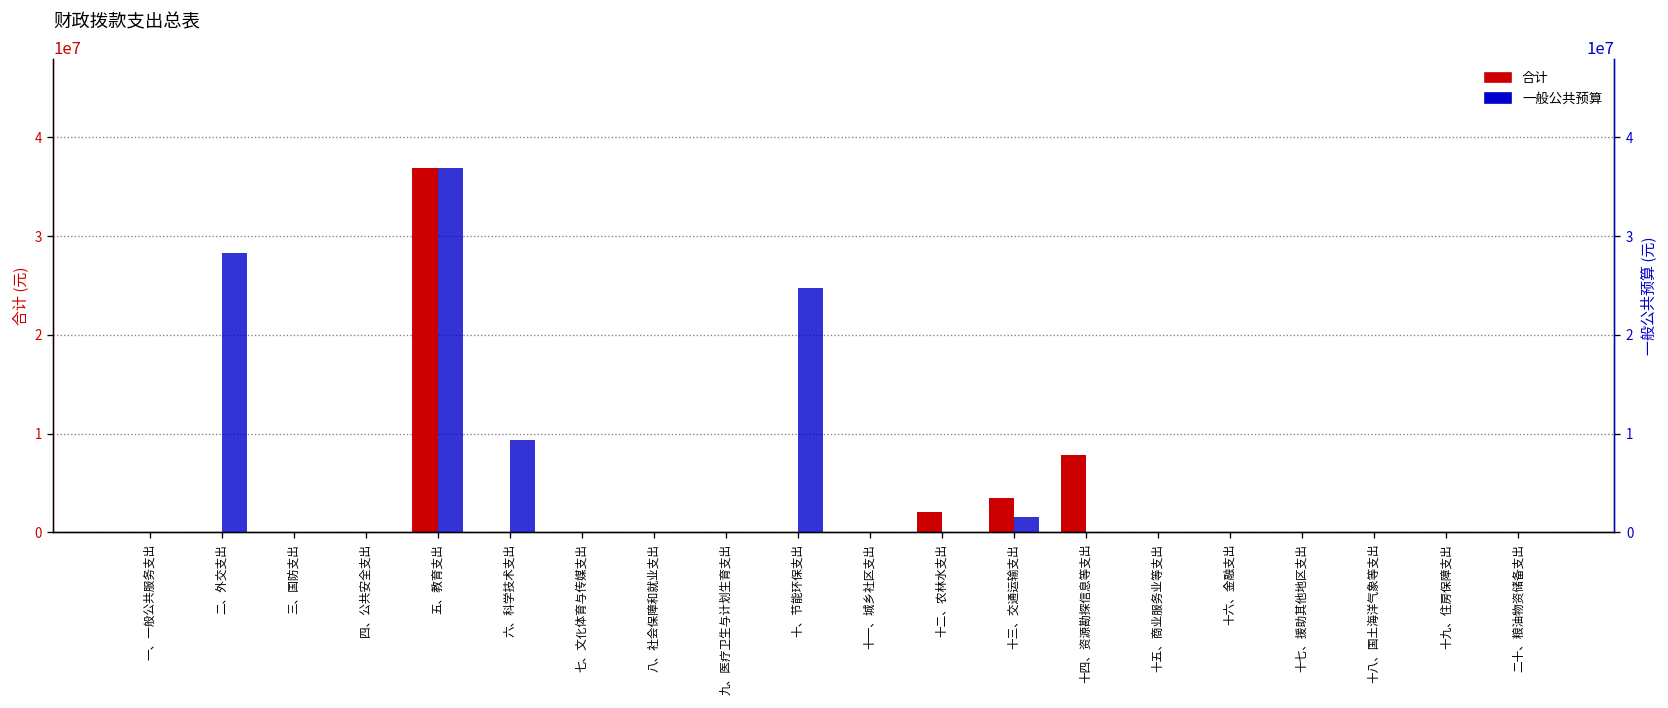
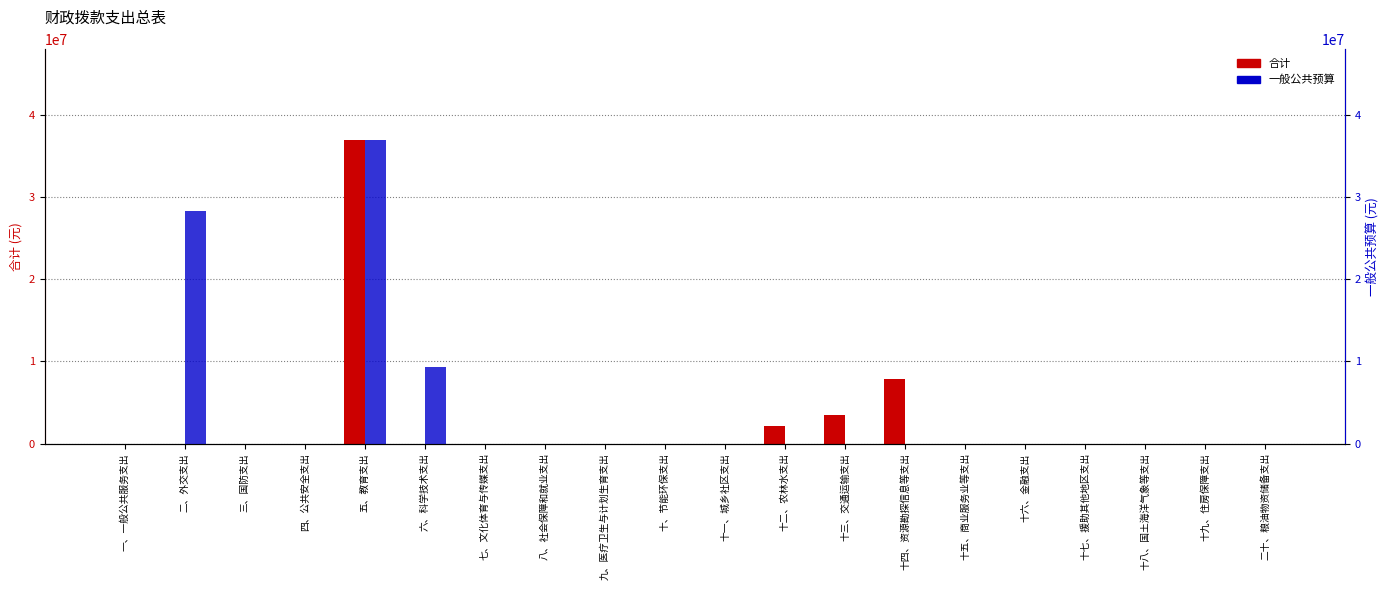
一般公共预算, 十、节能环保支出: 25000000 -> 0
一般公共预算, 十三、交通运输支出: 2000000 -> 0
